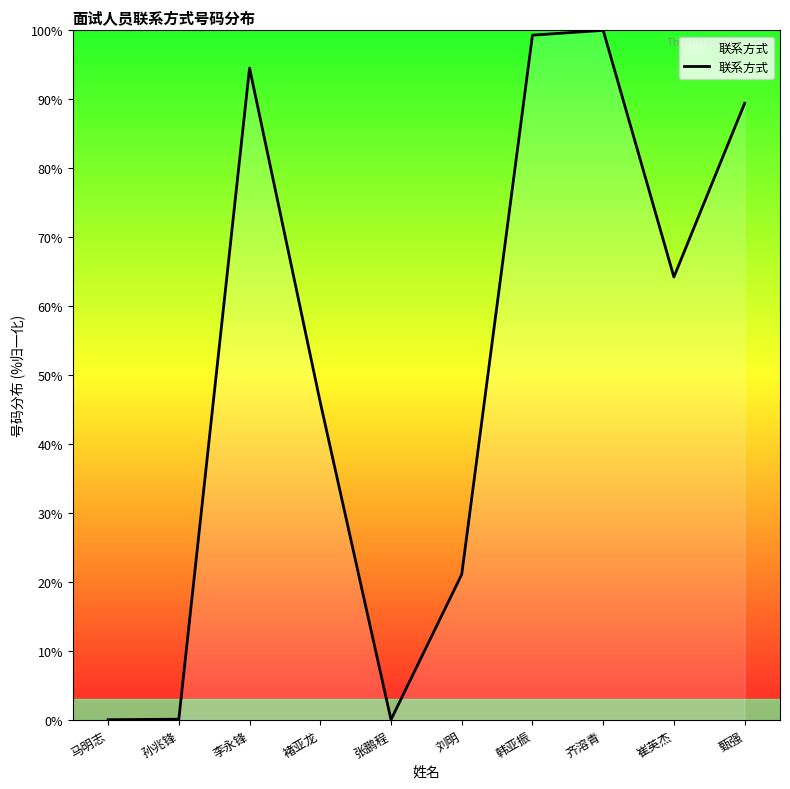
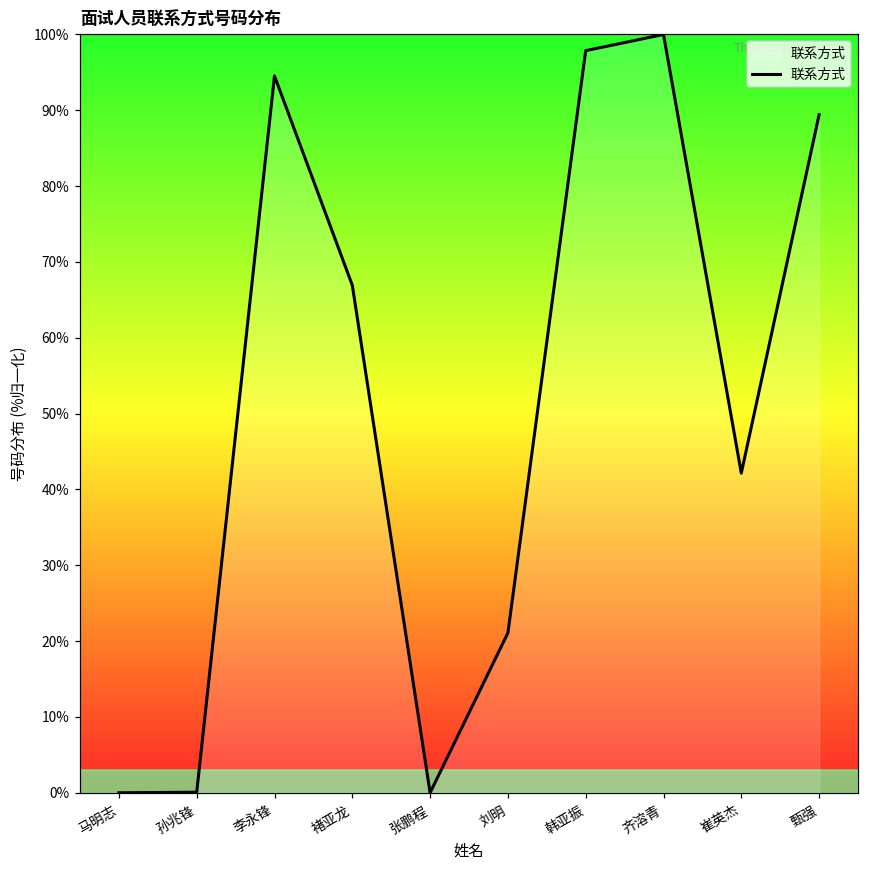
褚亚龙: 46% -> 67%
韩亚振: 99% -> 98%
崔英杰: 64% -> 42%
